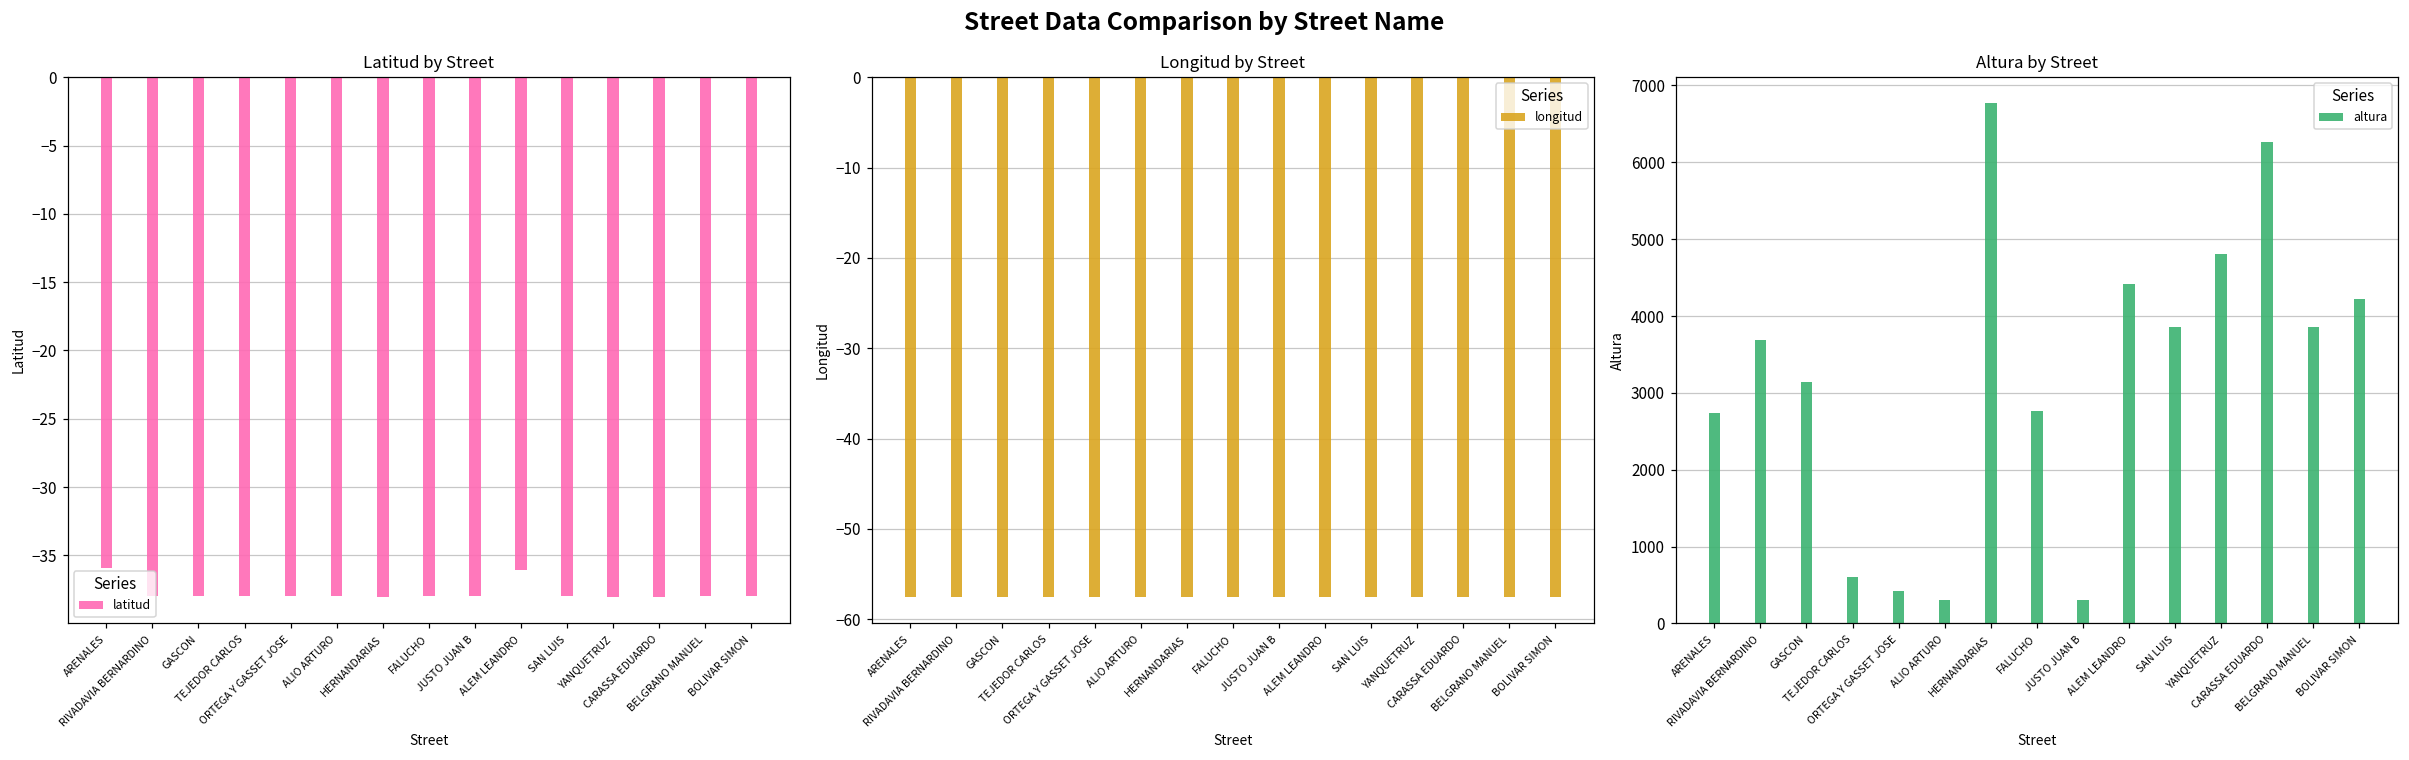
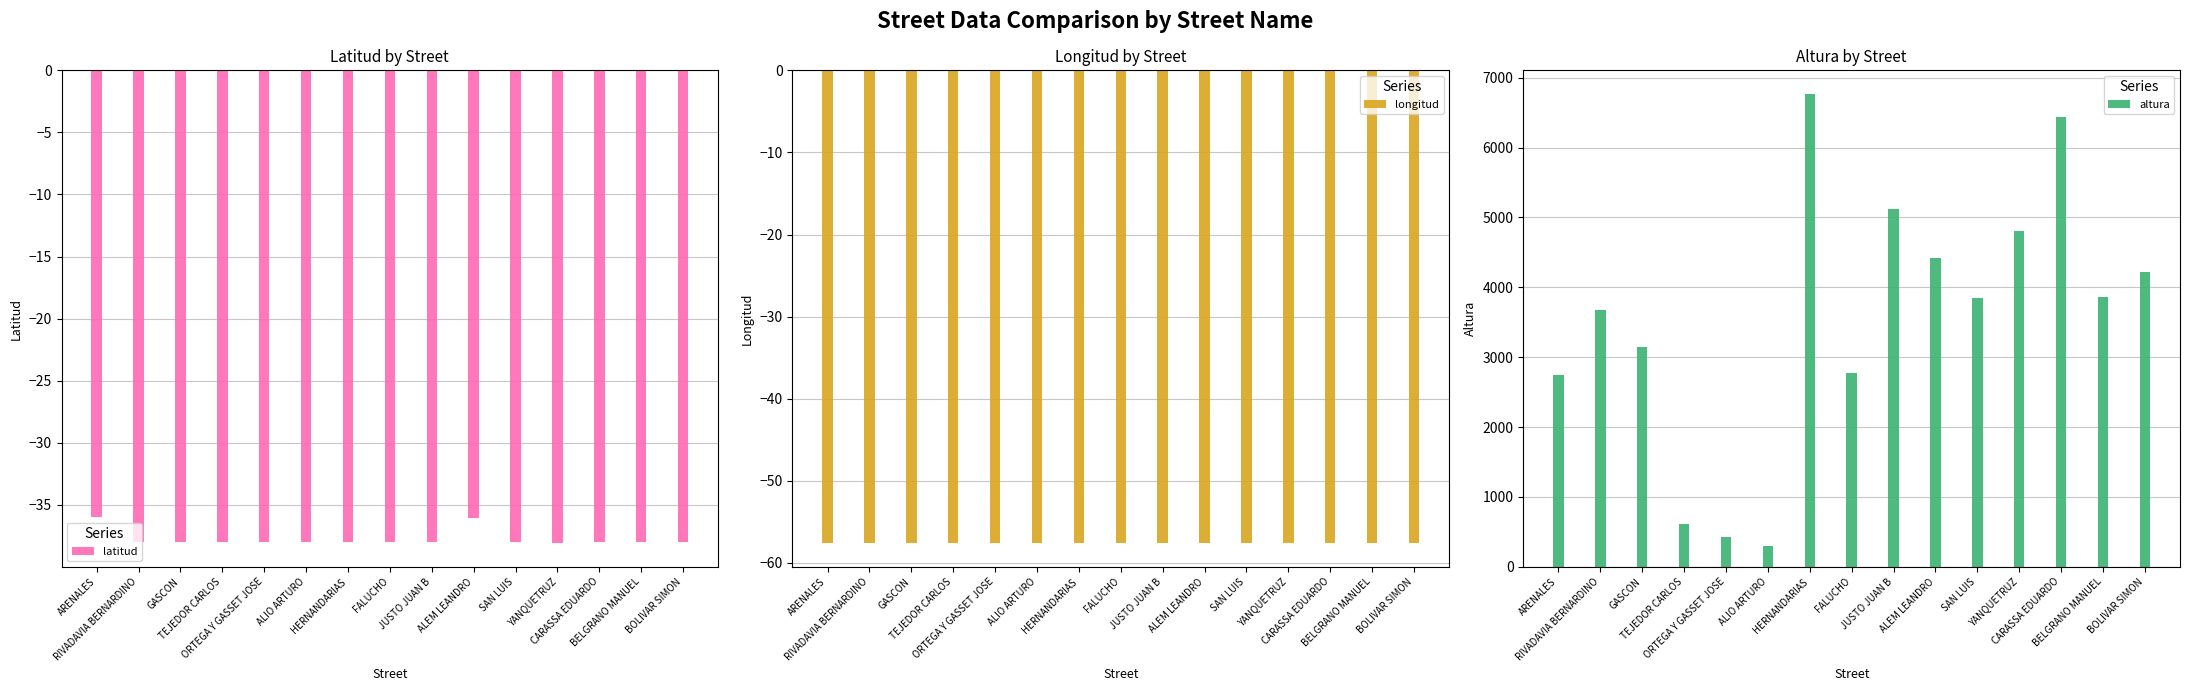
Altura by Street, JUSTO JUAN B: 300 -> 5100
Altura by Street, CARASSA EDUARDO: 6300 -> 6400
